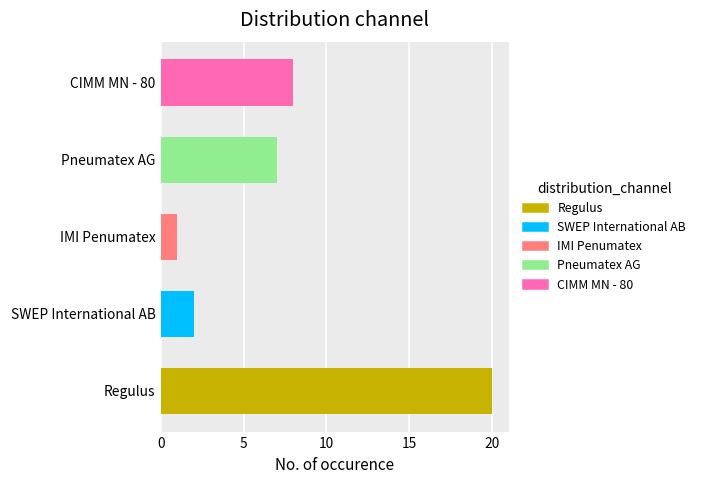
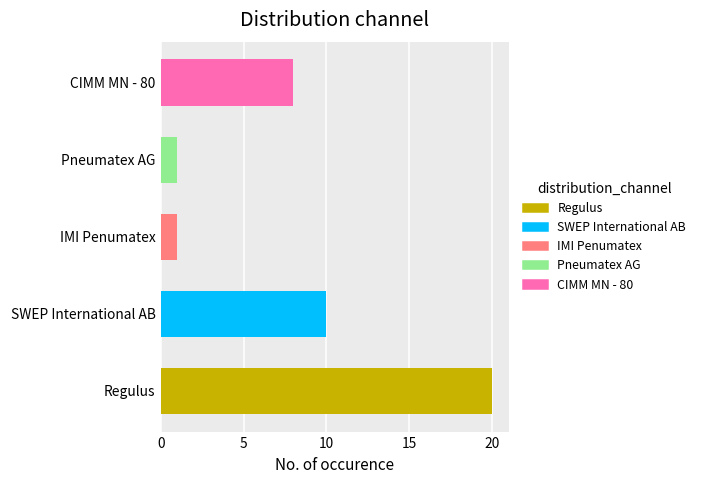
Pneumatex AG: 7 -> 1
SWEP International AB: 2 -> 10
